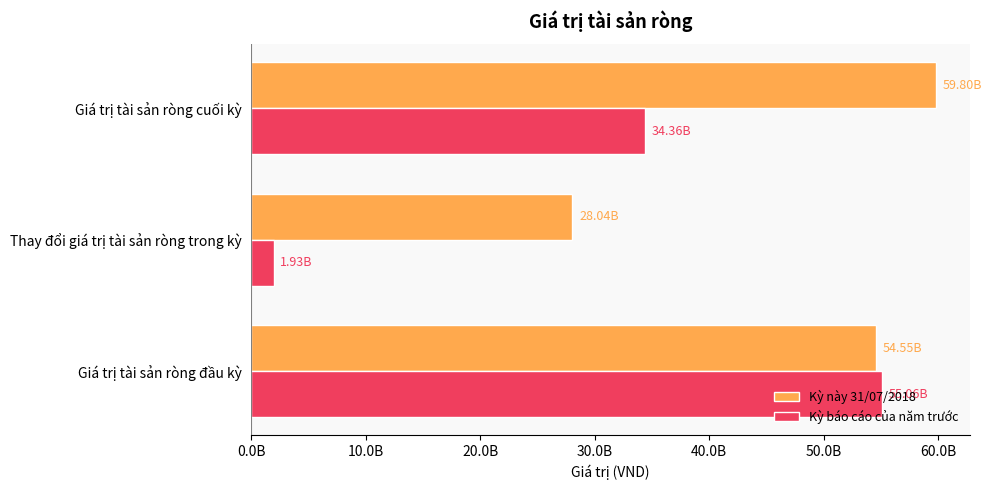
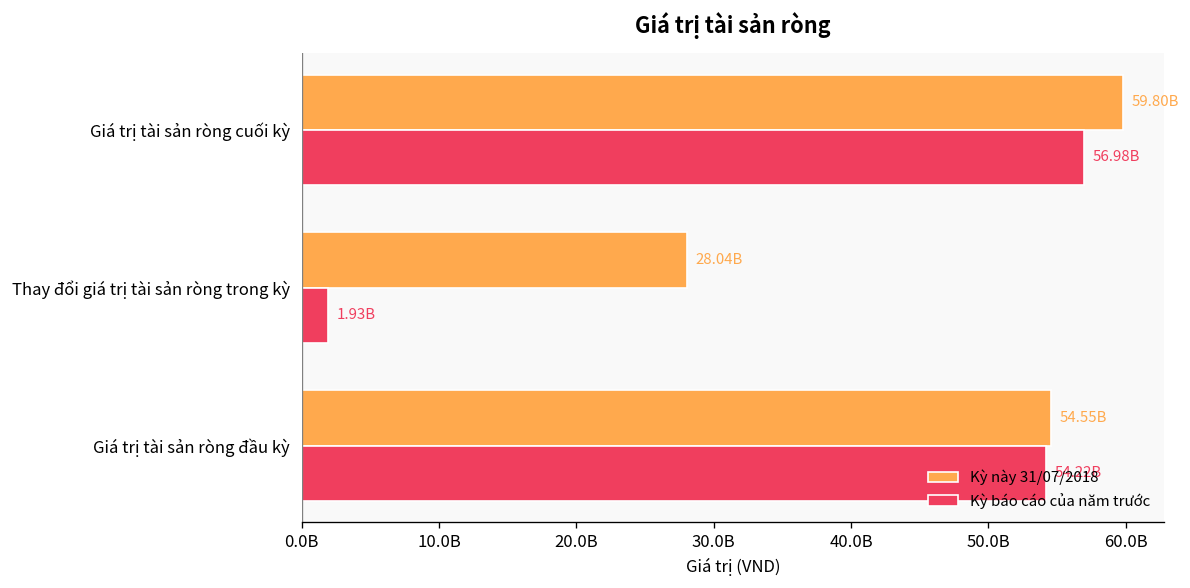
Kỳ báo cáo của năm trước, Giá trị tài sản ròng cuối kỳ: 34.36B -> 56.98B
Kỳ báo cáo của năm trước, Giá trị tài sản ròng đầu kỳ: 55.06B -> 54.22B
